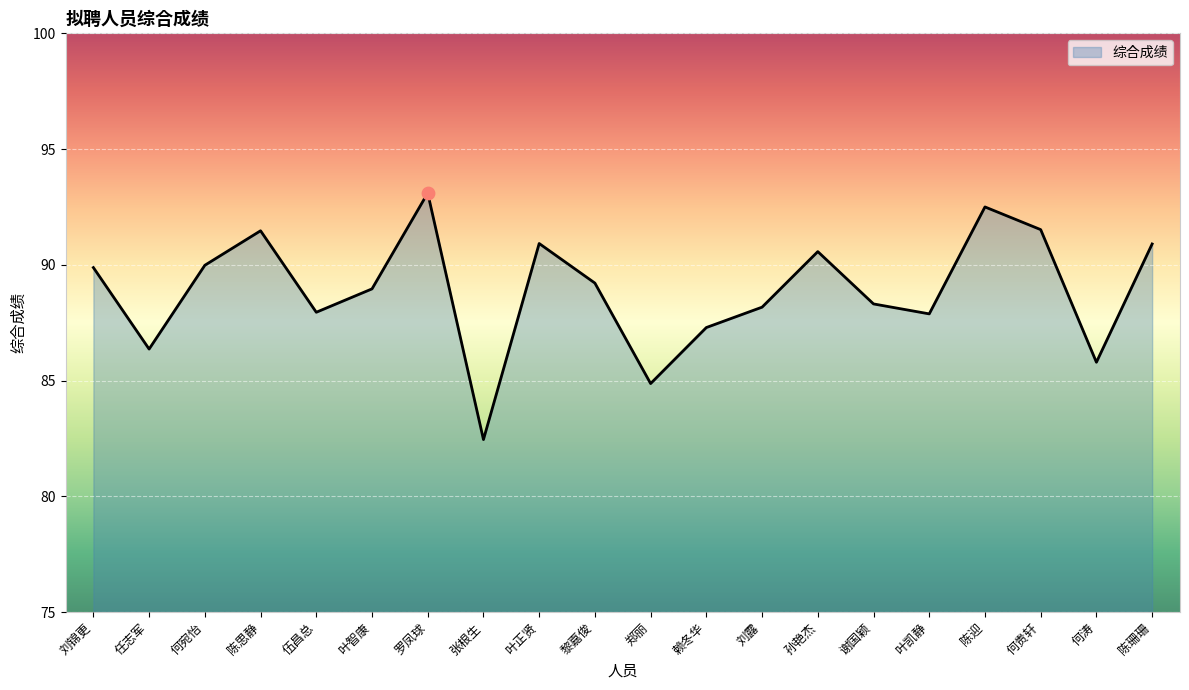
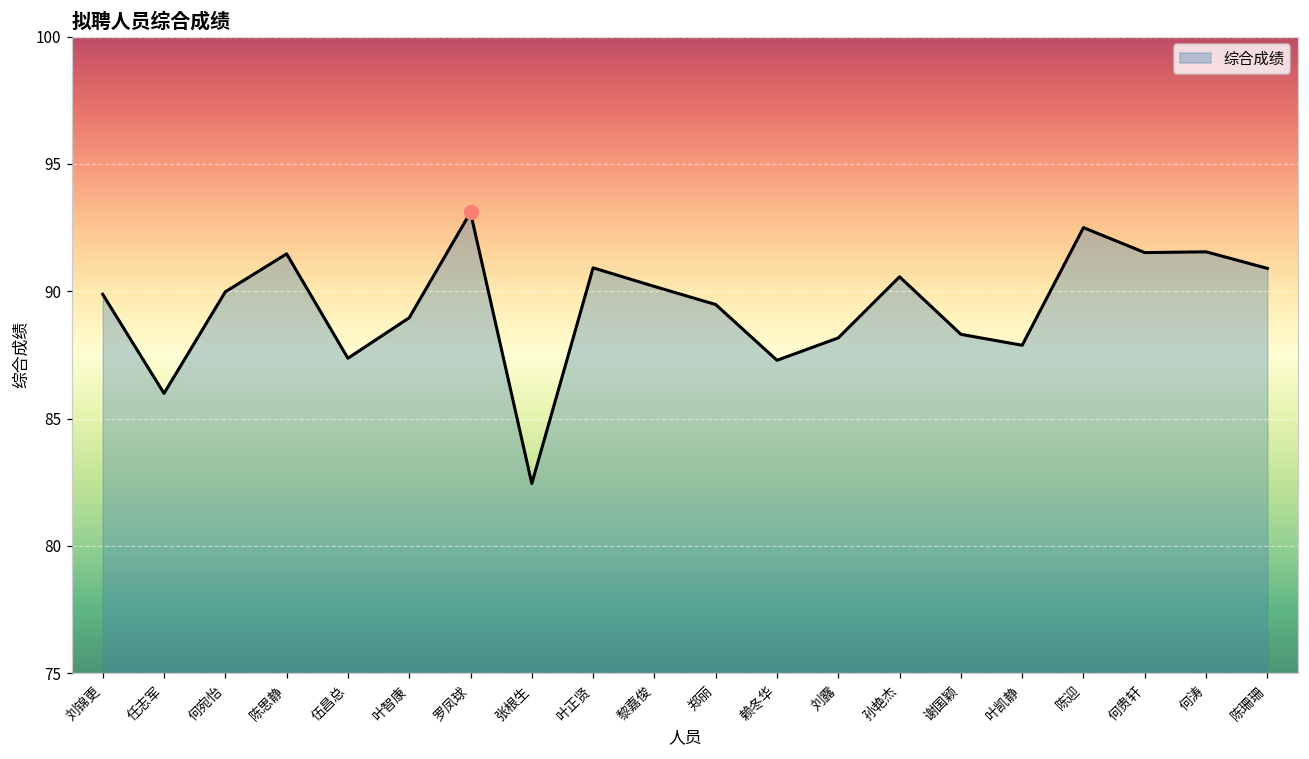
综合成绩, 任志军: 86.4 -> 86.0
综合成绩, 伍昌总: 88.0 -> 87.4
综合成绩, 黎嘉俊: 89.2 -> 90.2
综合成绩, 郑丽: 84.9 -> 89.5
综合成绩, 何涛: 85.8 -> 91.6
